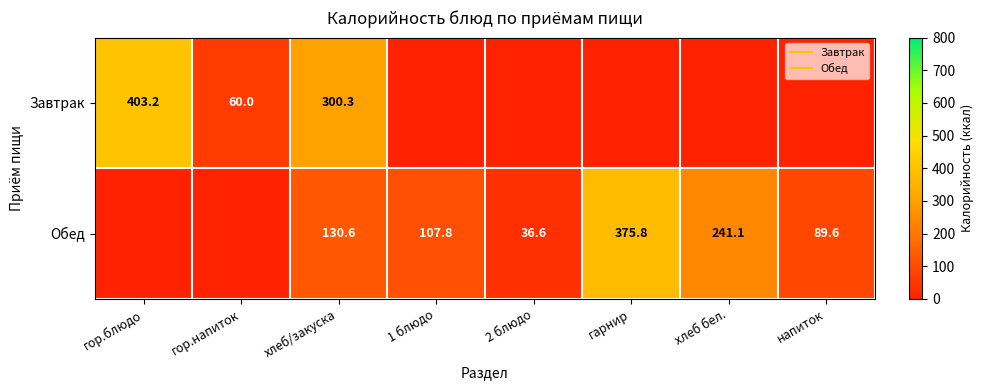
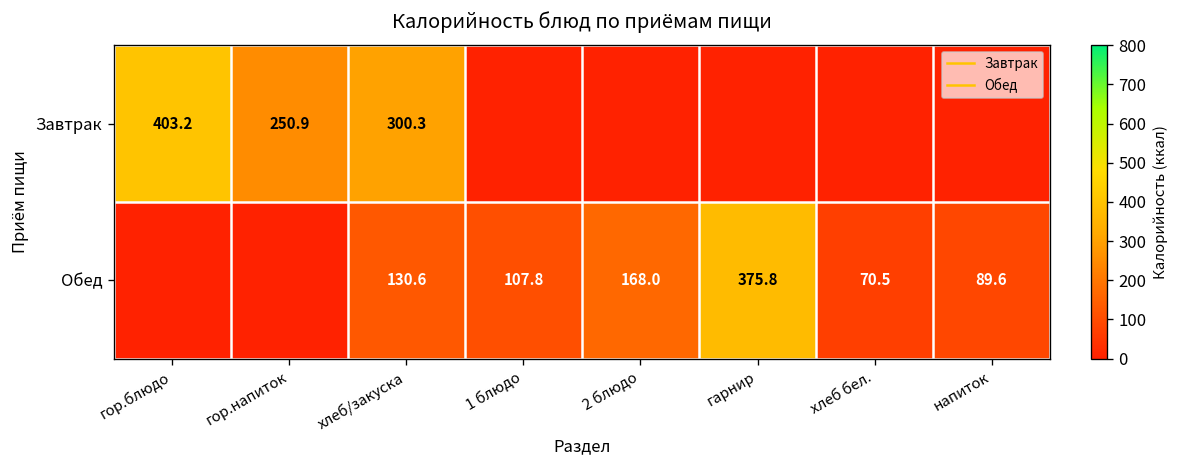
Завтрак, гор.напиток: 60.0 -> 250.9
Обед, 2 блюдо: 36.6 -> 168.0
Обед, хлеб бел.: 241.1 -> 70.5
